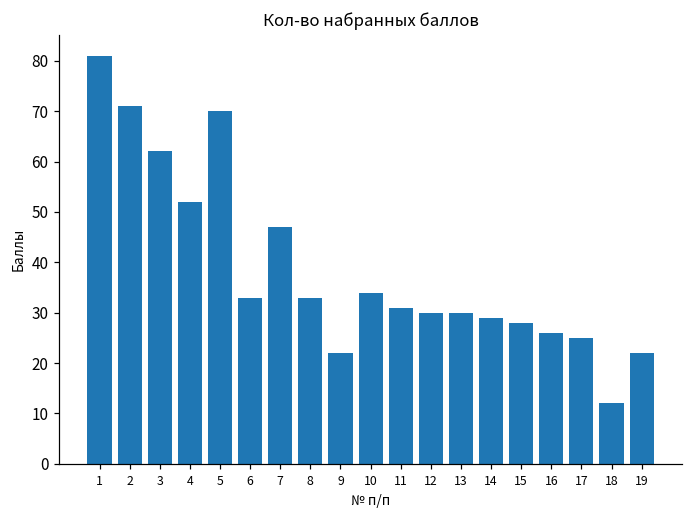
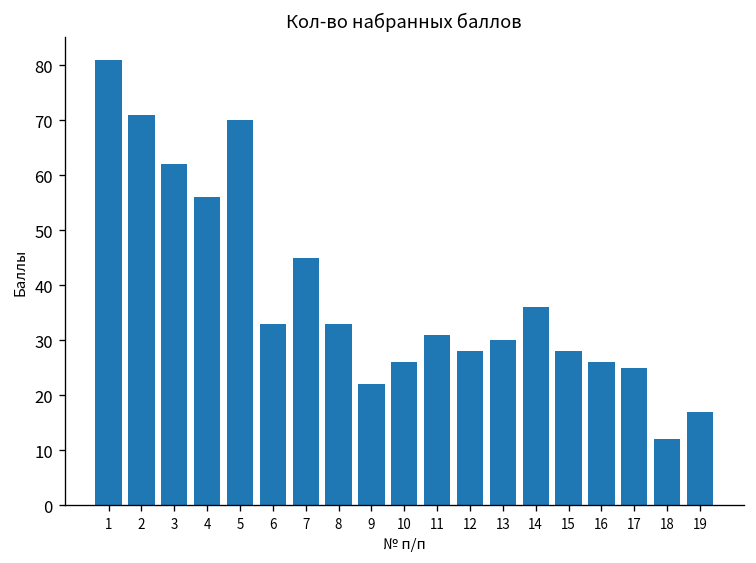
4: 52 -> 56
7: 47 -> 45
10: 34 -> 26
12: 30 -> 28
14: 29 -> 36
19: 22 -> 17
